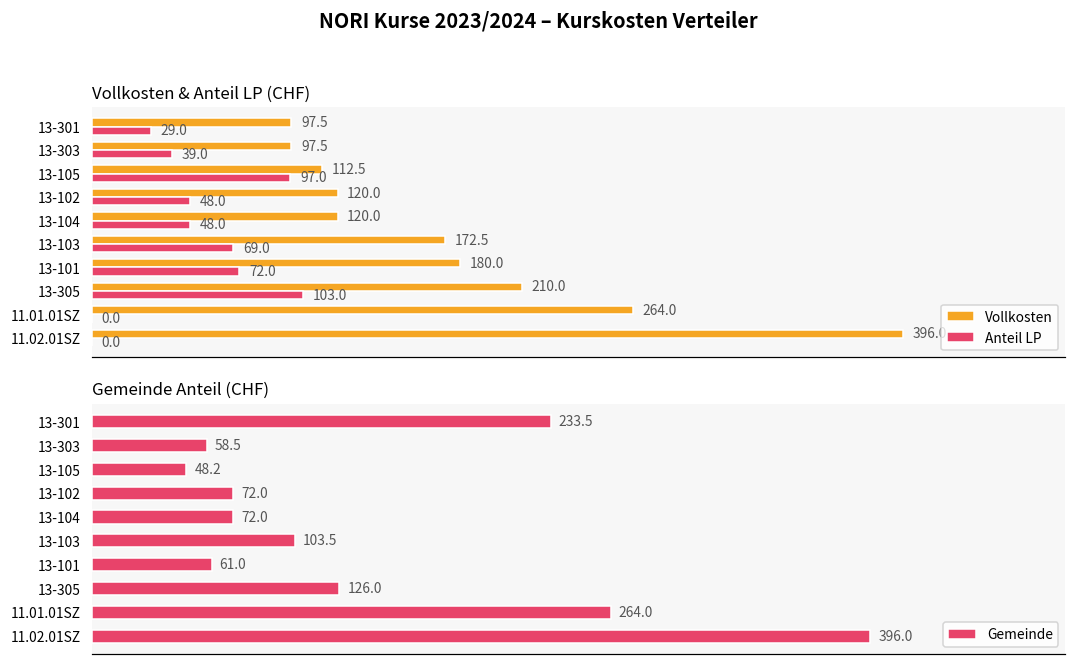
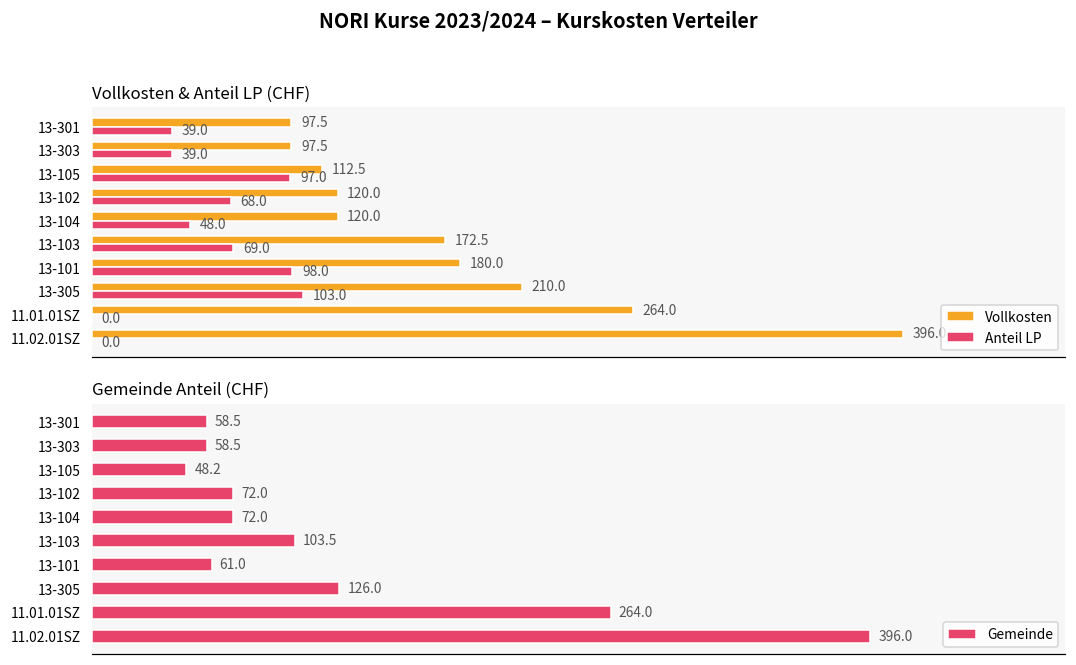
Vollkosten & Anteil LP (CHF), Anteil LP, 13-301: 29.0 -> 39.0
Vollkosten & Anteil LP (CHF), Anteil LP, 13-102: 48.0 -> 68.0
Vollkosten & Anteil LP (CHF), Anteil LP, 13-101: 72.0 -> 98.0
Gemeinde Anteil (CHF), 13-301: 233.5 -> 58.5
